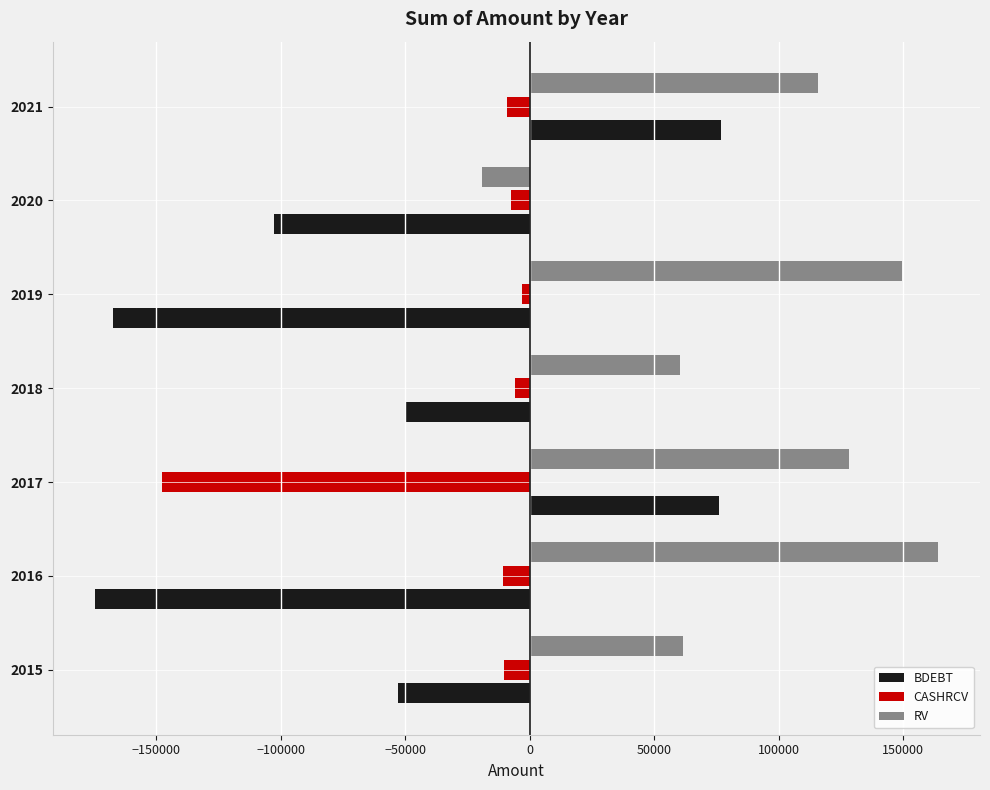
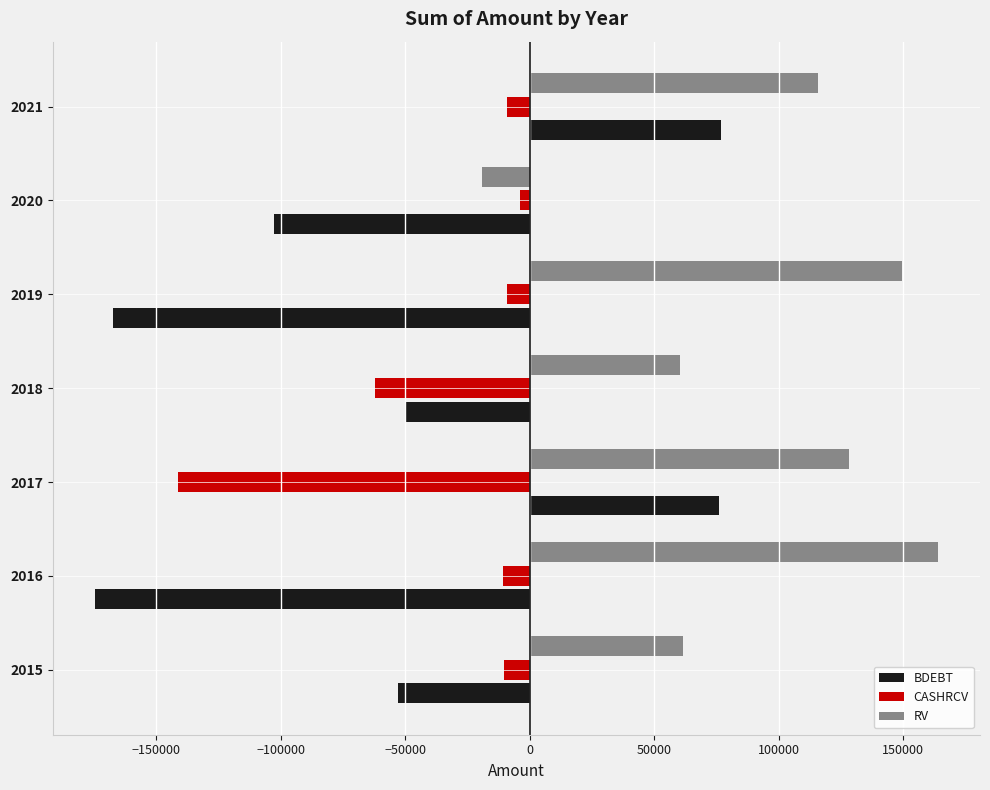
CASHRCV, 2020: -7000 -> -4000
CASHRCV, 2019: -3000 -> -9000
CASHRCV, 2018: -6000 -> -62000
CASHRCV, 2017: -148000 -> -141000
